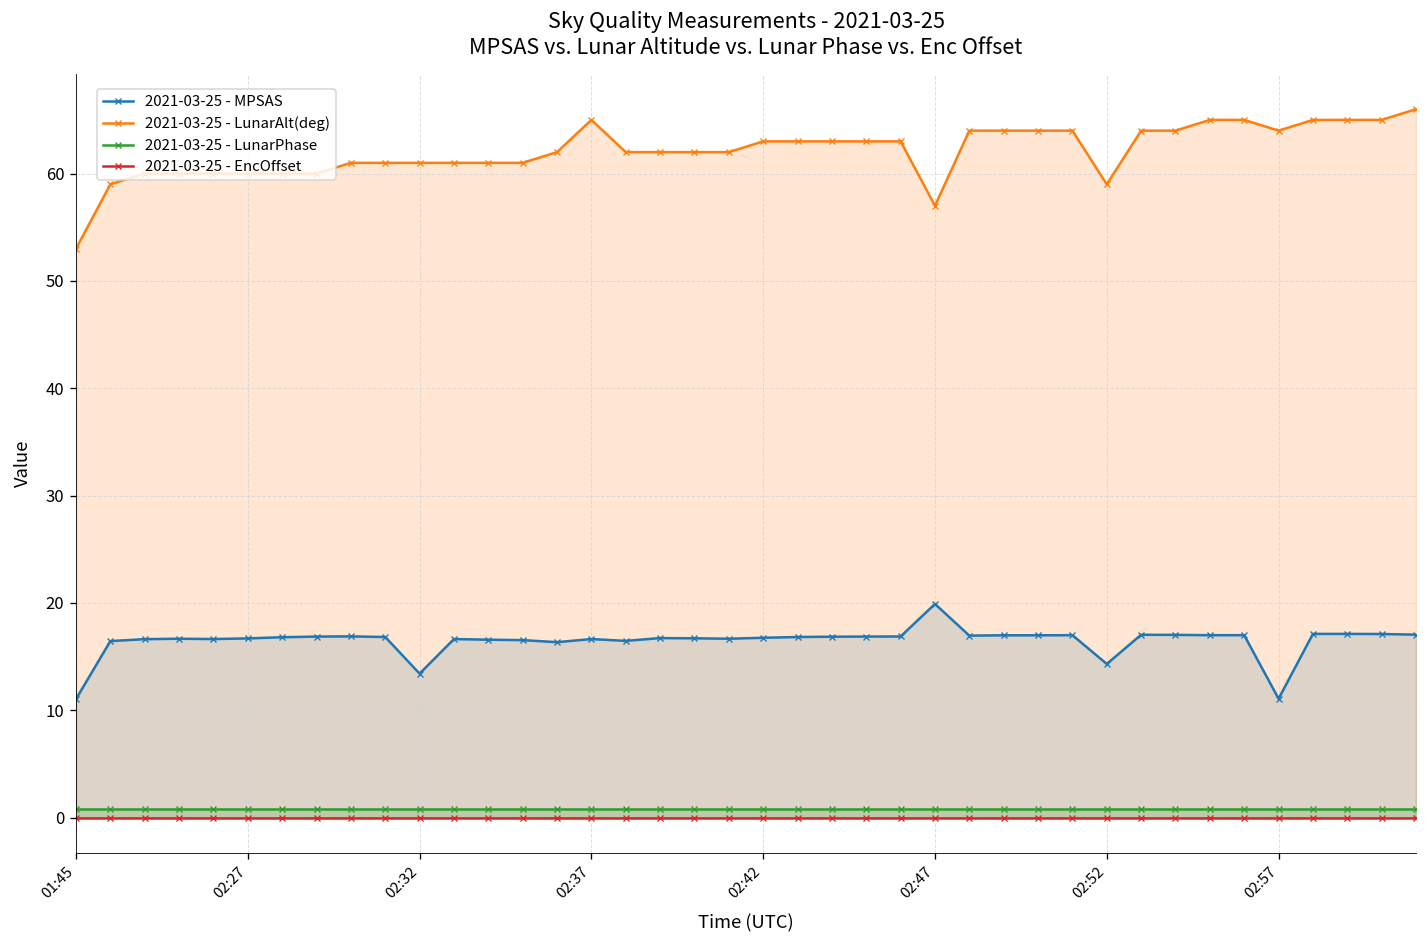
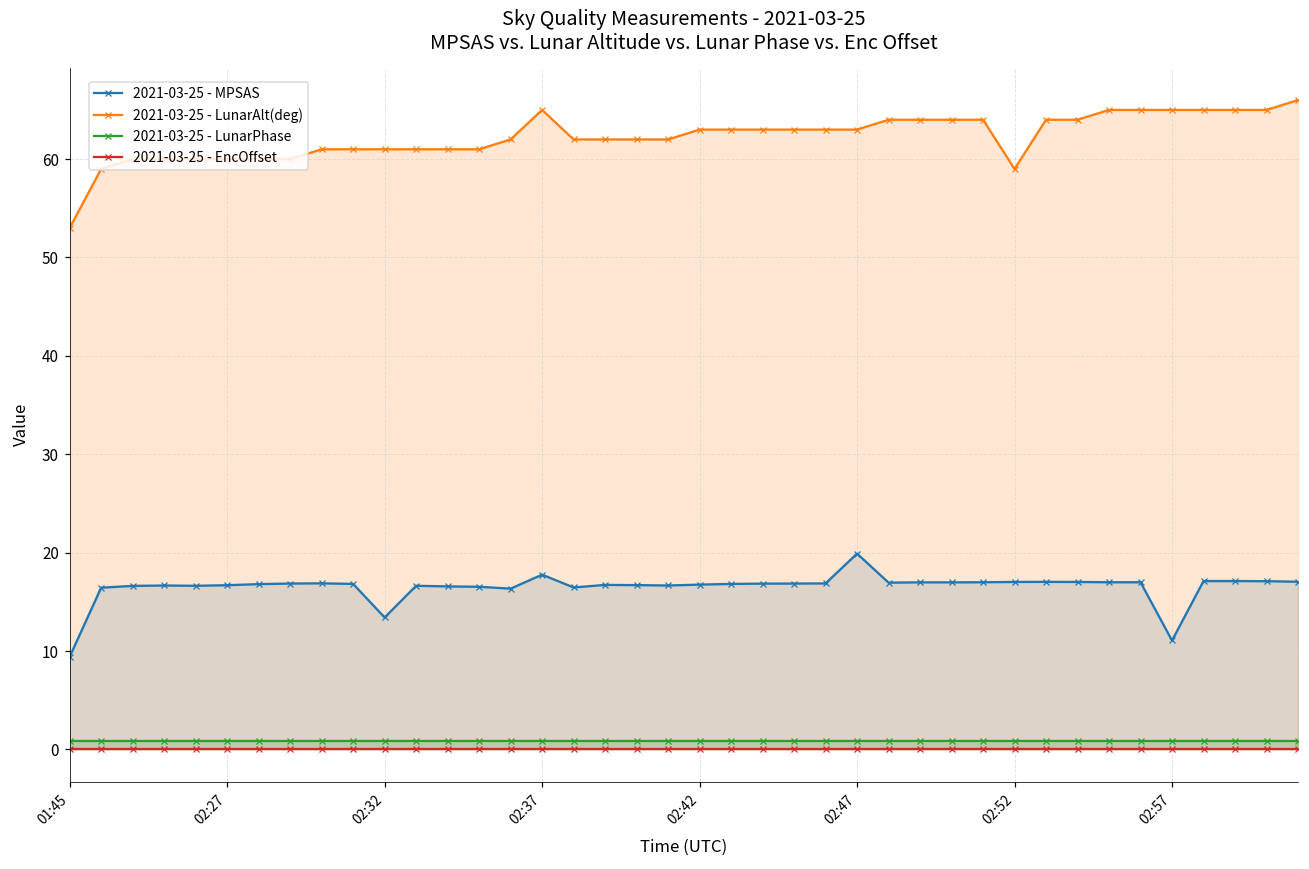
2021-03-25 - MPSAS, 01:45: 11 -> 9
2021-03-25 - MPSAS, 02:37: 17 -> 18
2021-03-25 - LunarAlt(deg), 02:47: 57 -> 63
2021-03-25 - MPSAS, 02:52: 14 -> 17
2021-03-25 - LunarAlt(deg), 02:57: 64 -> 65
